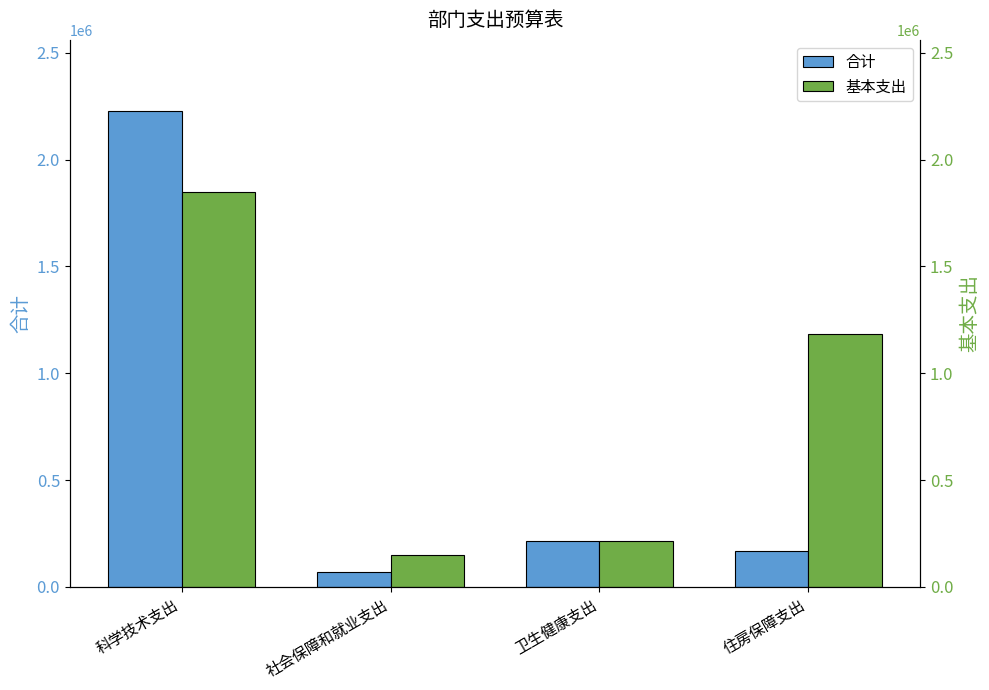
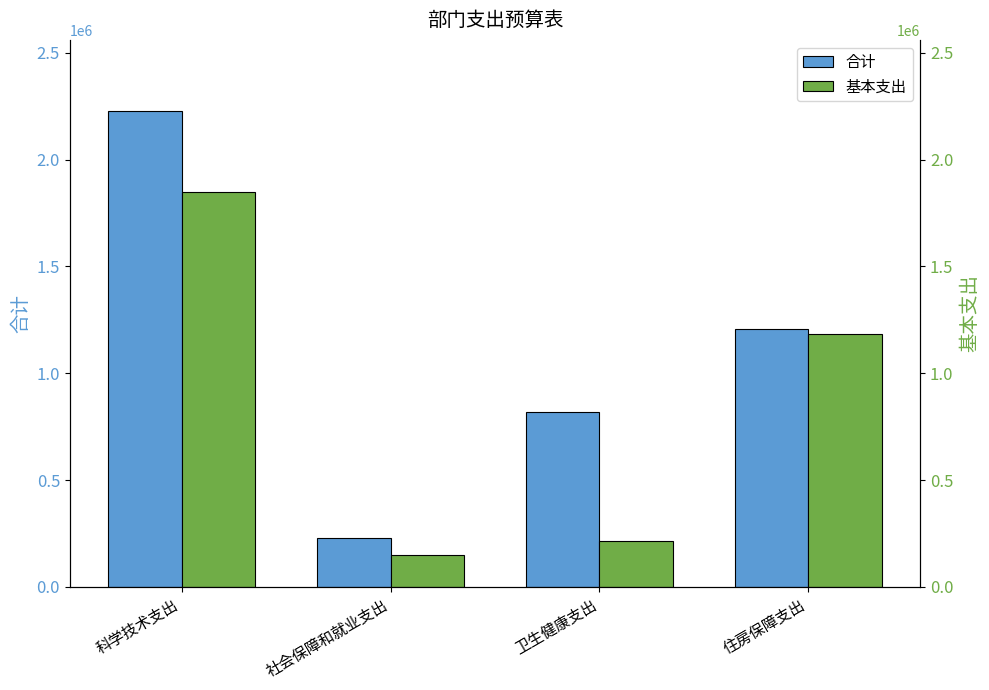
合计, 社会保障和就业支出: 70000 -> 230000
合计, 卫生健康支出: 210000 -> 820000
合计, 住房保障支出: 170000 -> 1210000
